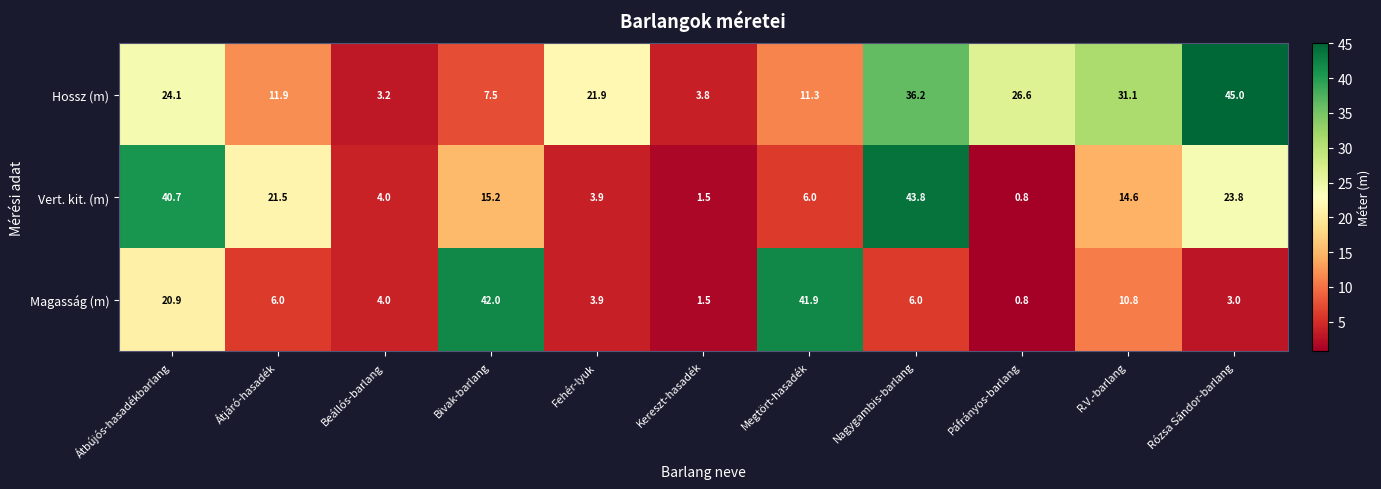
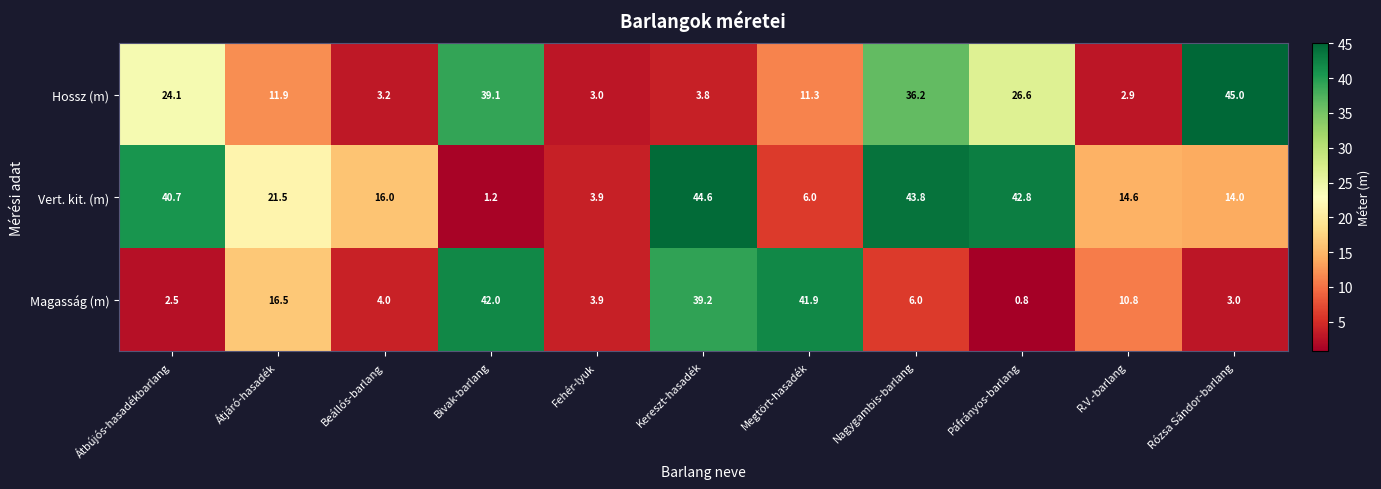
Hossz (m), Bivak-barlang: 7.5 -> 39.1
Hossz (m), Fehér-lyuk: 21.9 -> 3.0
Hossz (m), R.V.-barlang: 31.1 -> 2.9
Vert. kit. (m), Beállós-barlang: 4.0 -> 16.0
Vert. kit. (m), Bivak-barlang: 15.2 -> 1.2
Vert. kit. (m), Kereszt-hasadék: 1.5 -> 44.6
Vert. kit. (m), Páfrányos-barlang: 0.8 -> 42.8
Vert. kit. (m), Rózsa Sándor-barlang: 23.8 -> 14.0
Magasság (m), Átbújós-hasadékbarlang: 20.9 -> 2.5
Magasság (m), Átjáró-hasadék: 6.0 -> 16.5
Magasság (m), Kereszt-hasadék: 1.5 -> 39.2
